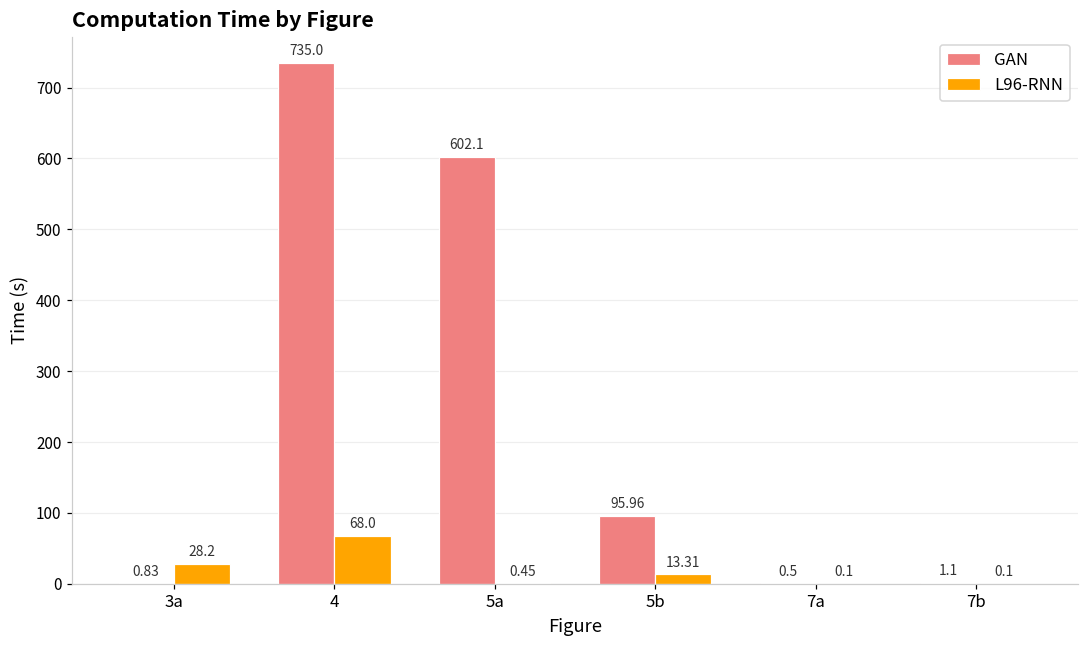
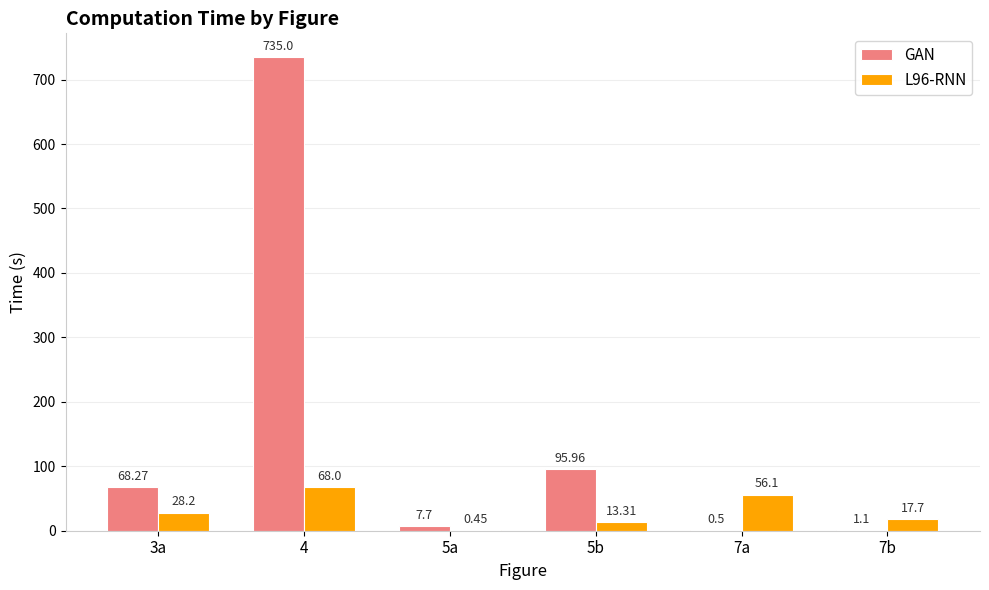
GAN, 3a: 0.83 -> 68.27
GAN, 5a: 602.1 -> 7.7
L96-RNN, 7a: 0.1 -> 56.1
L96-RNN, 7b: 0.1 -> 17.7
